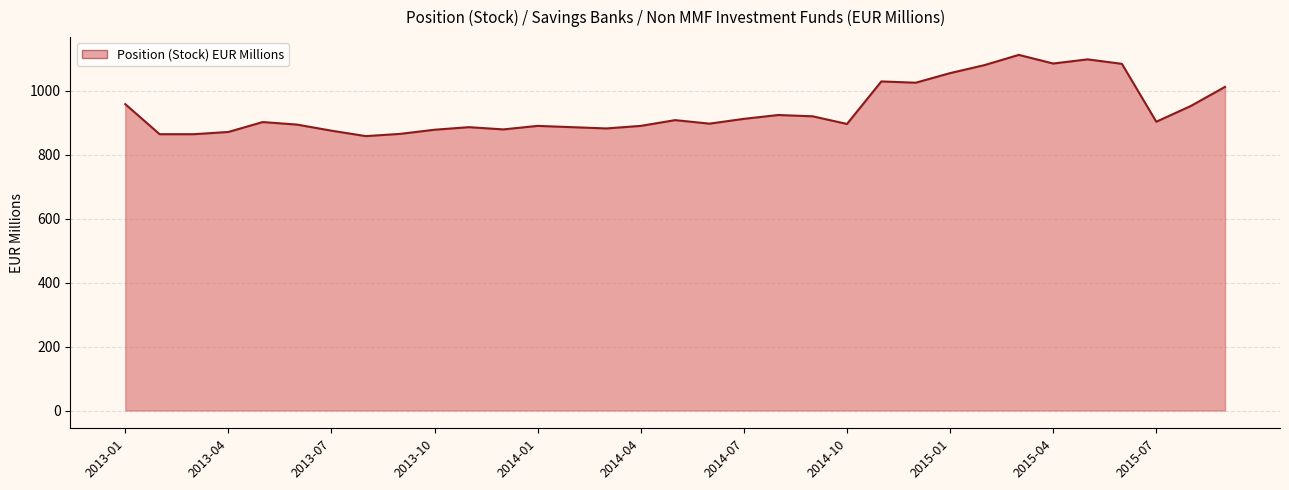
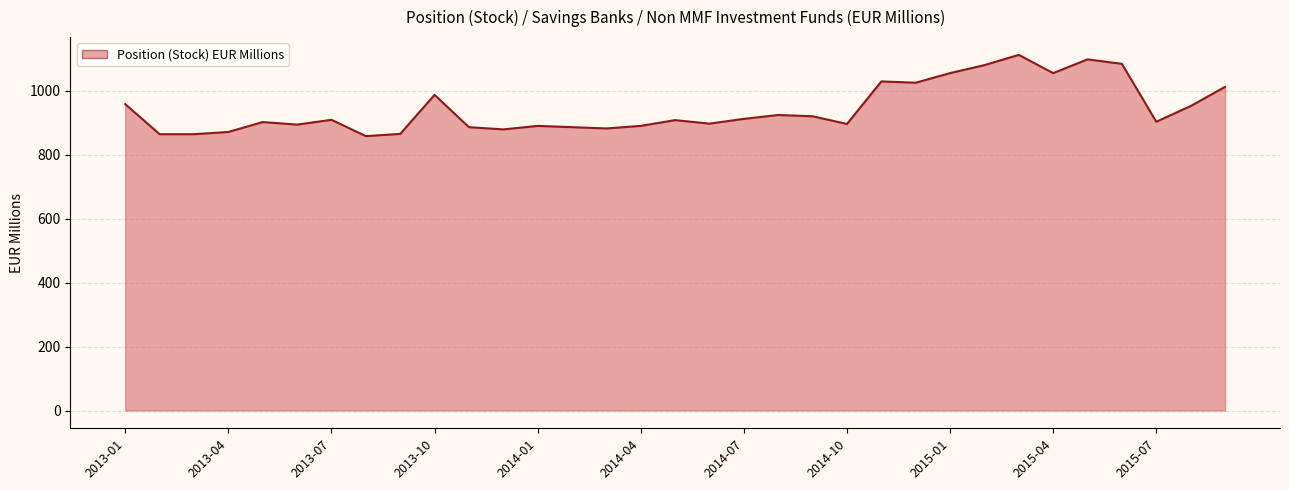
2013-07: 880 -> 910
2013-10: 880 -> 990
2015-04: 1090 -> 1060
